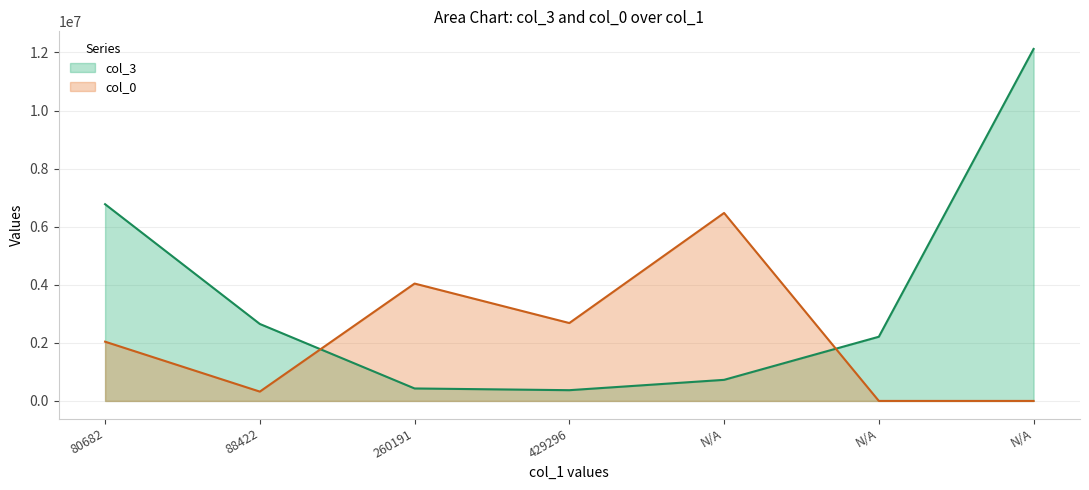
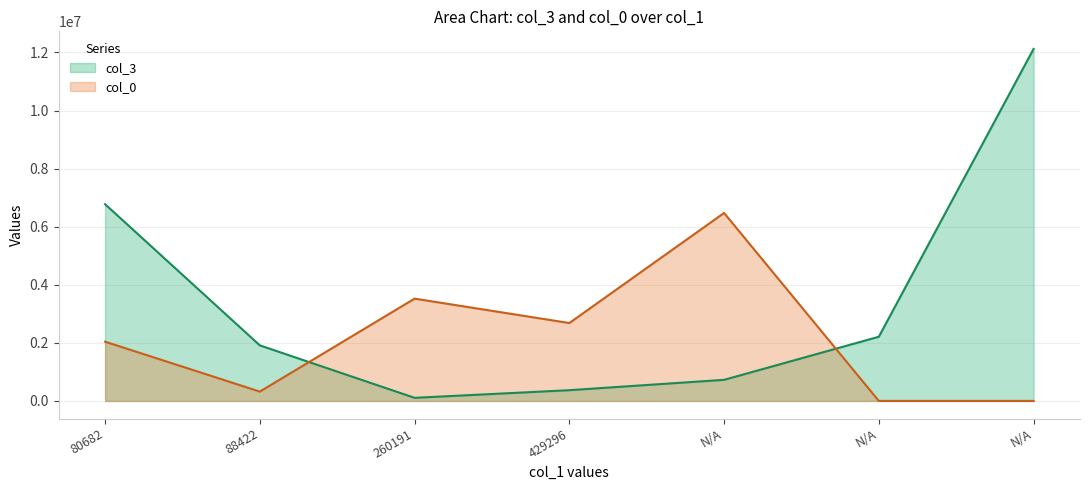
col_3, 88422: 2700000 -> 1900000
col_3, 260191: 400000 -> 100000
col_0, 260191: 4000000 -> 3500000
